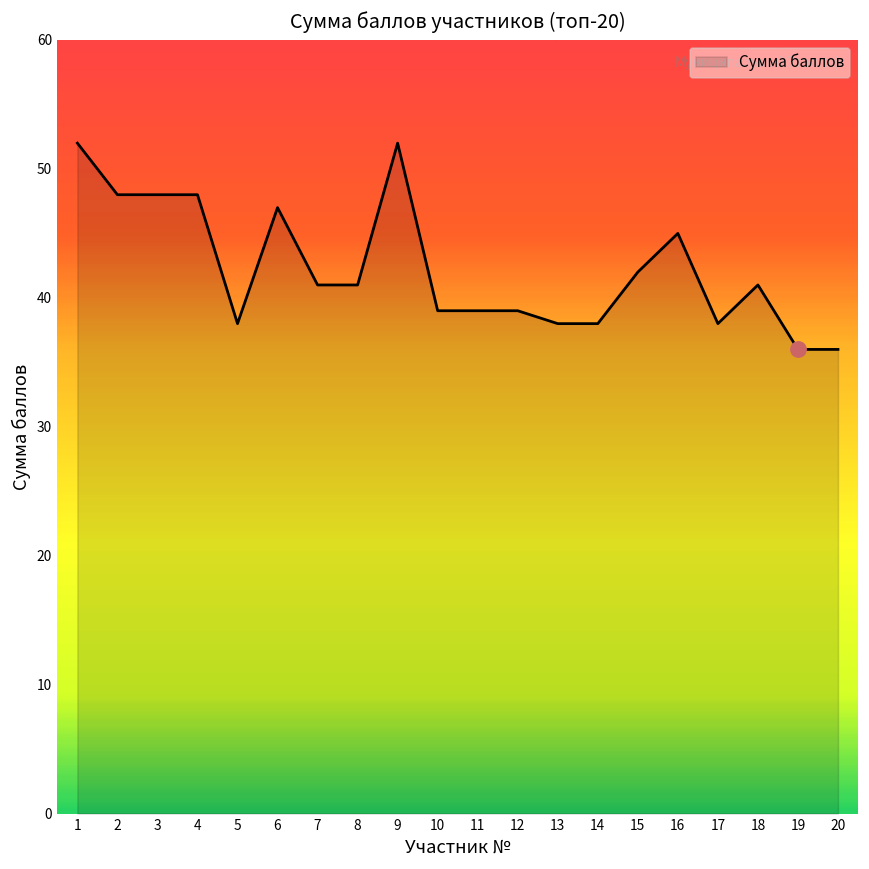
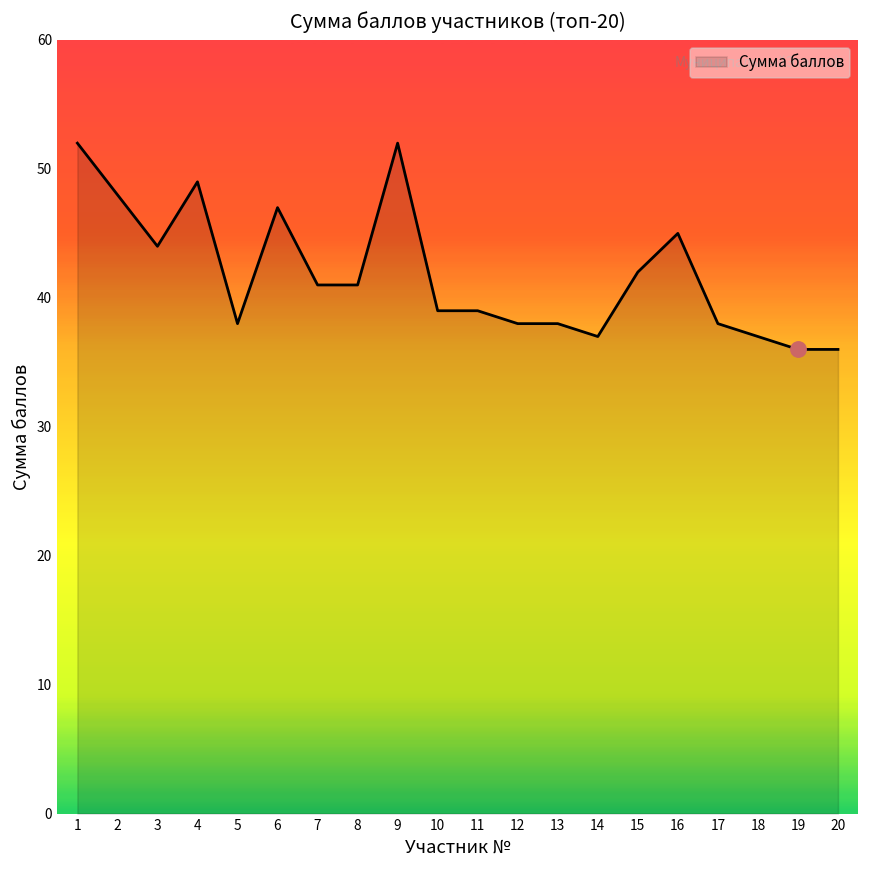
Сумма баллов, 3: 48 -> 44
Сумма баллов, 4: 48 -> 49
Сумма баллов, 12: 39 -> 38
Сумма баллов, 14: 38 -> 37
Сумма баллов, 18: 41 -> 37
